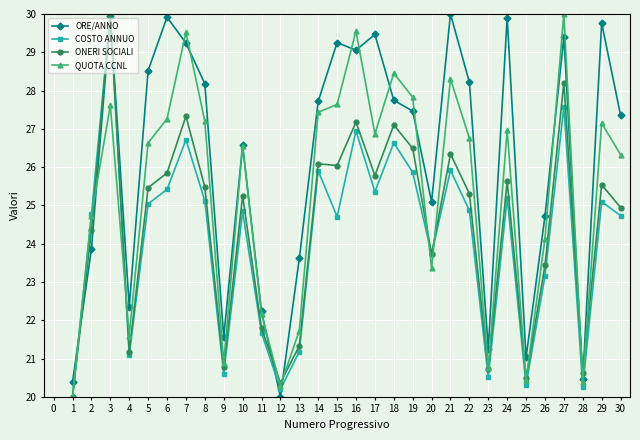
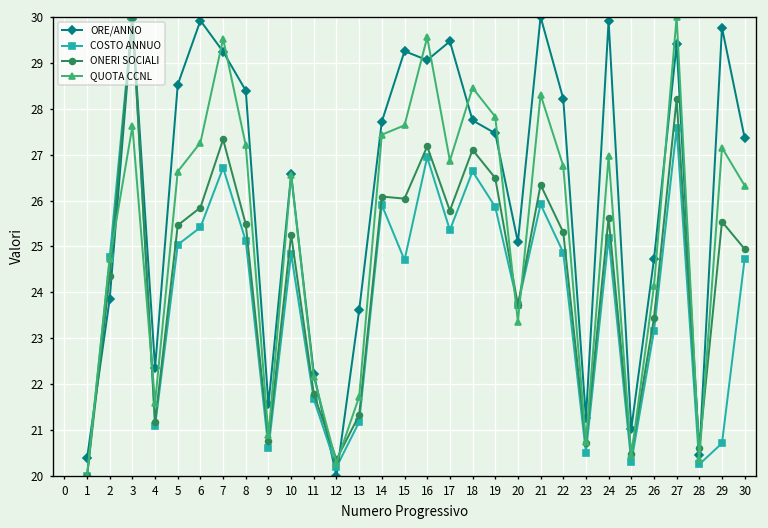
ORE/ANNO, 8: 28.2 -> 28.4
COSTO ANNUO, 29: 25.1 -> 20.7
